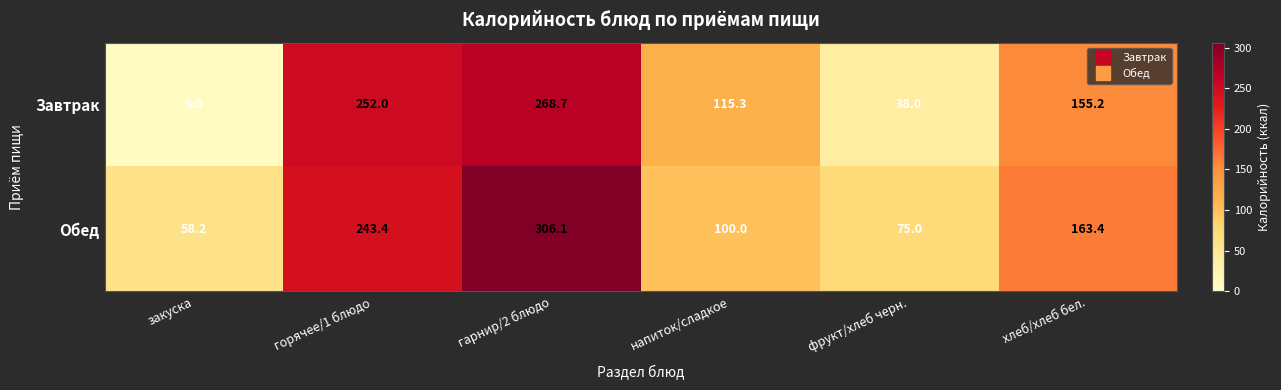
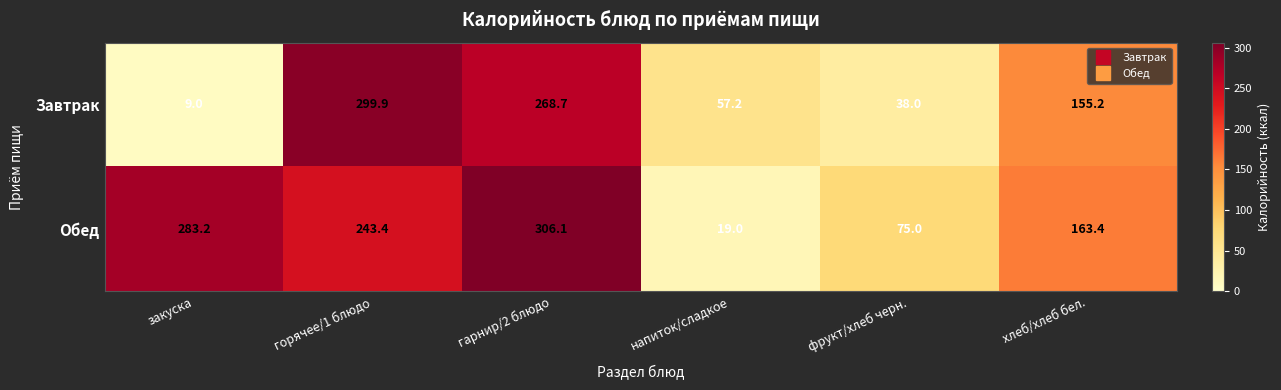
Завтрак, горячее/1 блюдо: 252.0 -> 299.9
Завтрак, напиток/сладкое: 115.3 -> 57.2
Обед, закуска: 58.2 -> 283.2
Обед, напиток/сладкое: 100.0 -> 19.0
